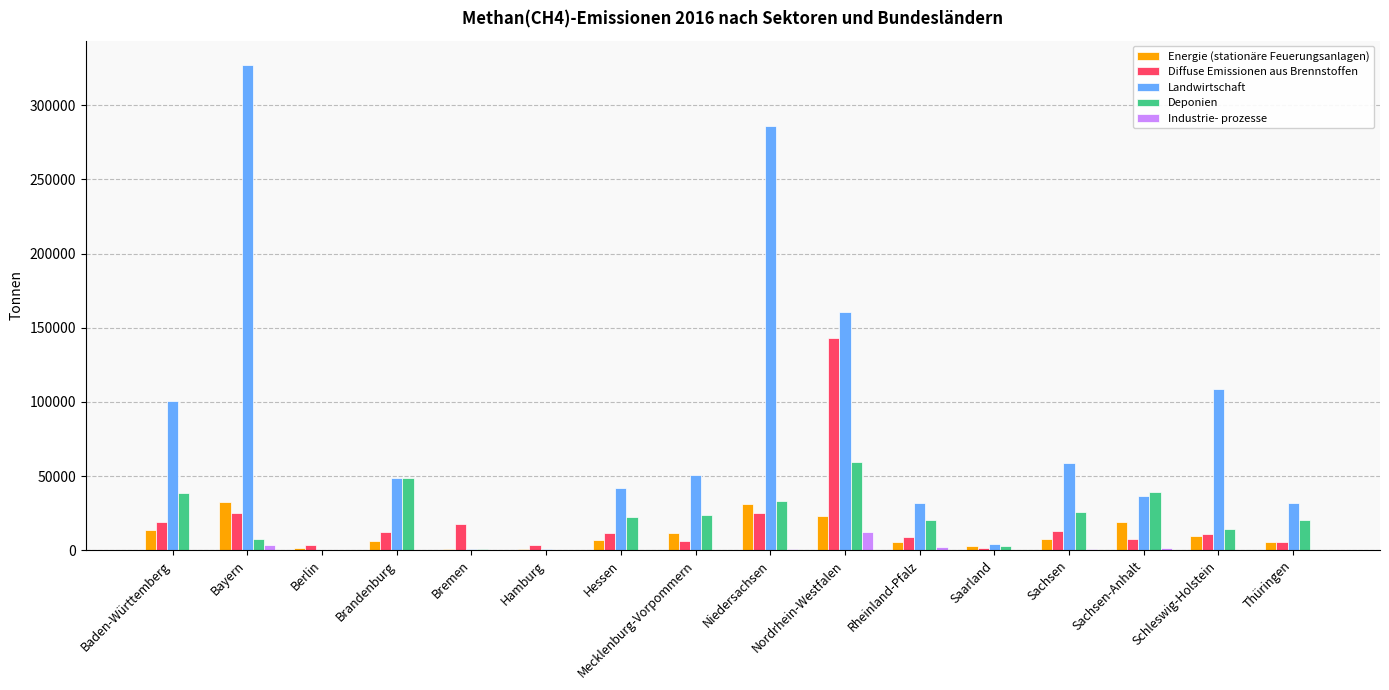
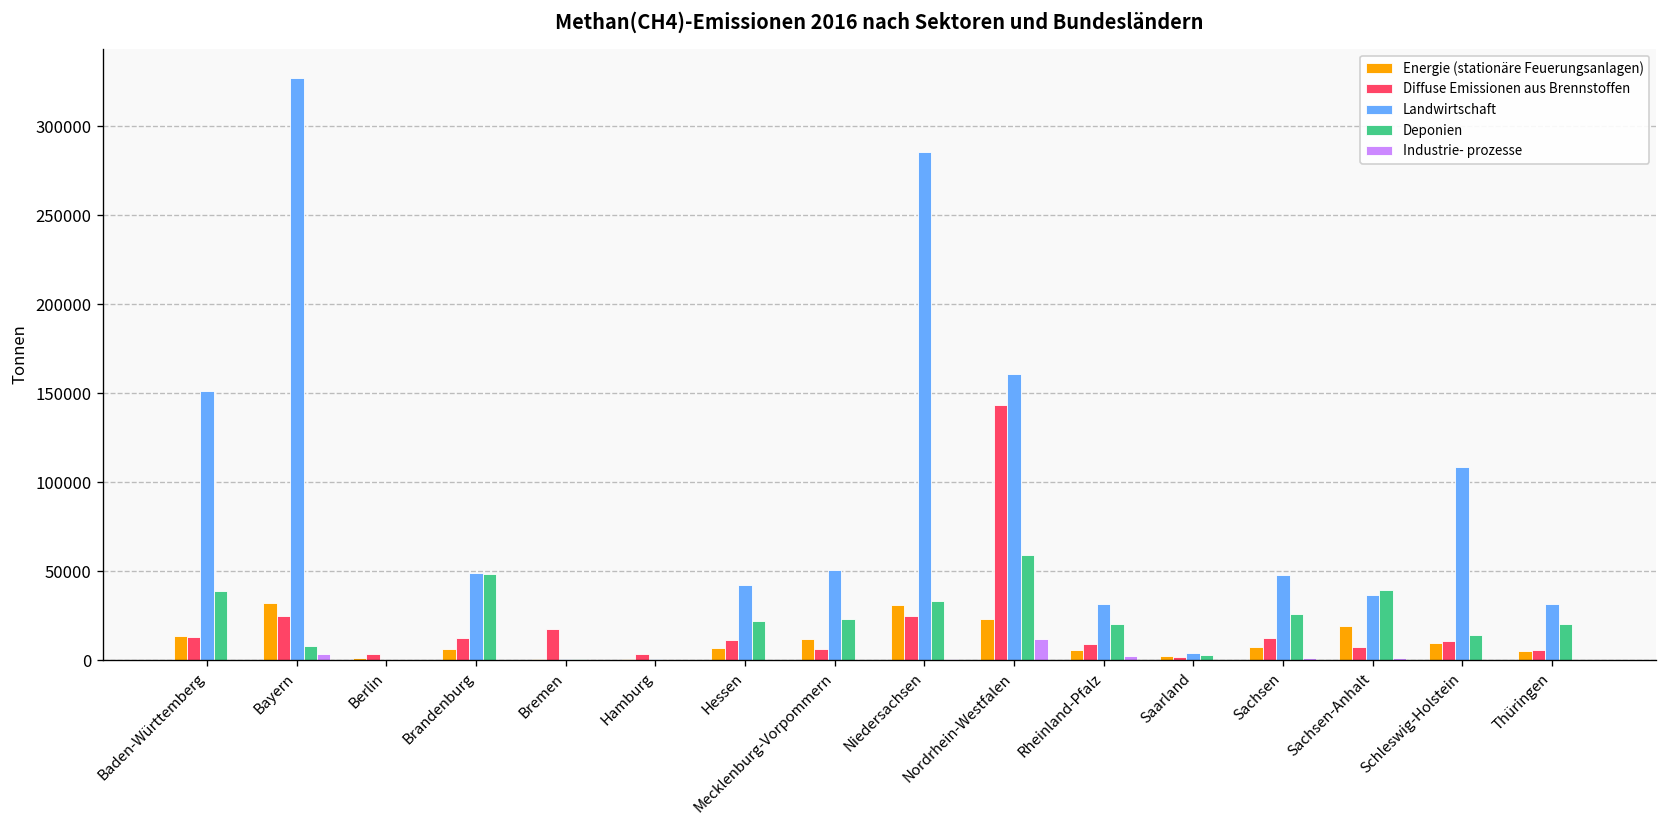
Diffuse Emissionen aus Brennstoffen, Baden-Württemberg: 19000 -> 13000
Landwirtschaft, Baden-Württemberg: 100000 -> 151000
Landwirtschaft, Sachsen: 59000 -> 48000
